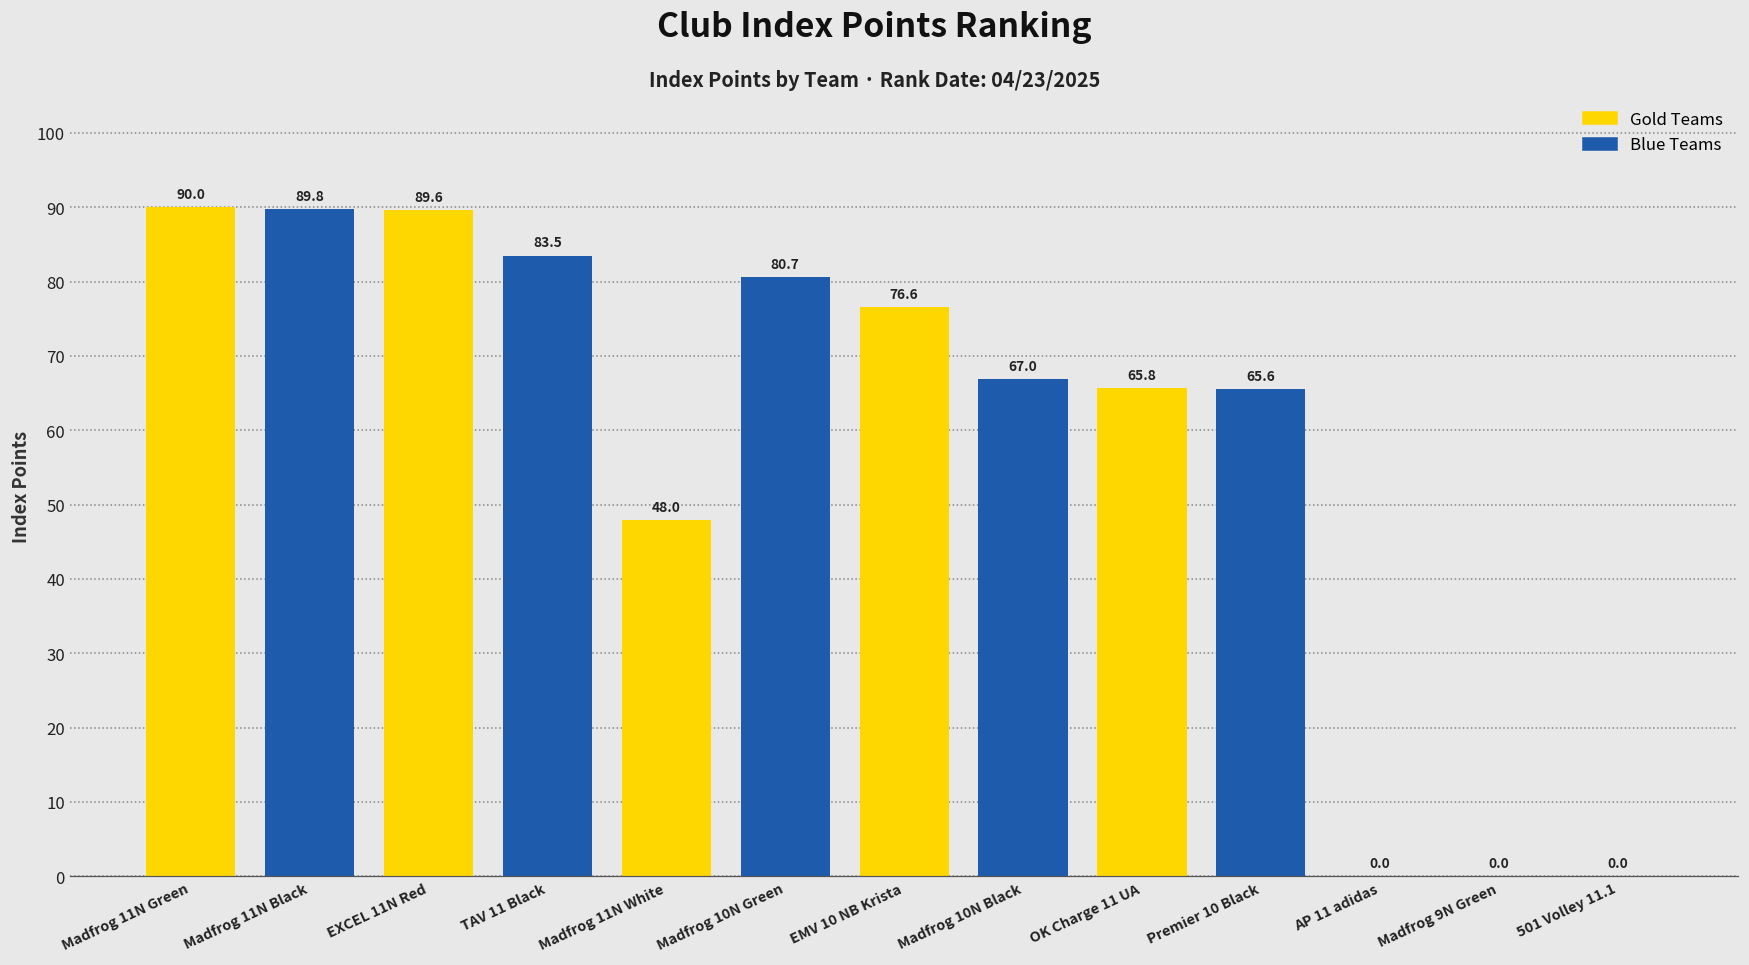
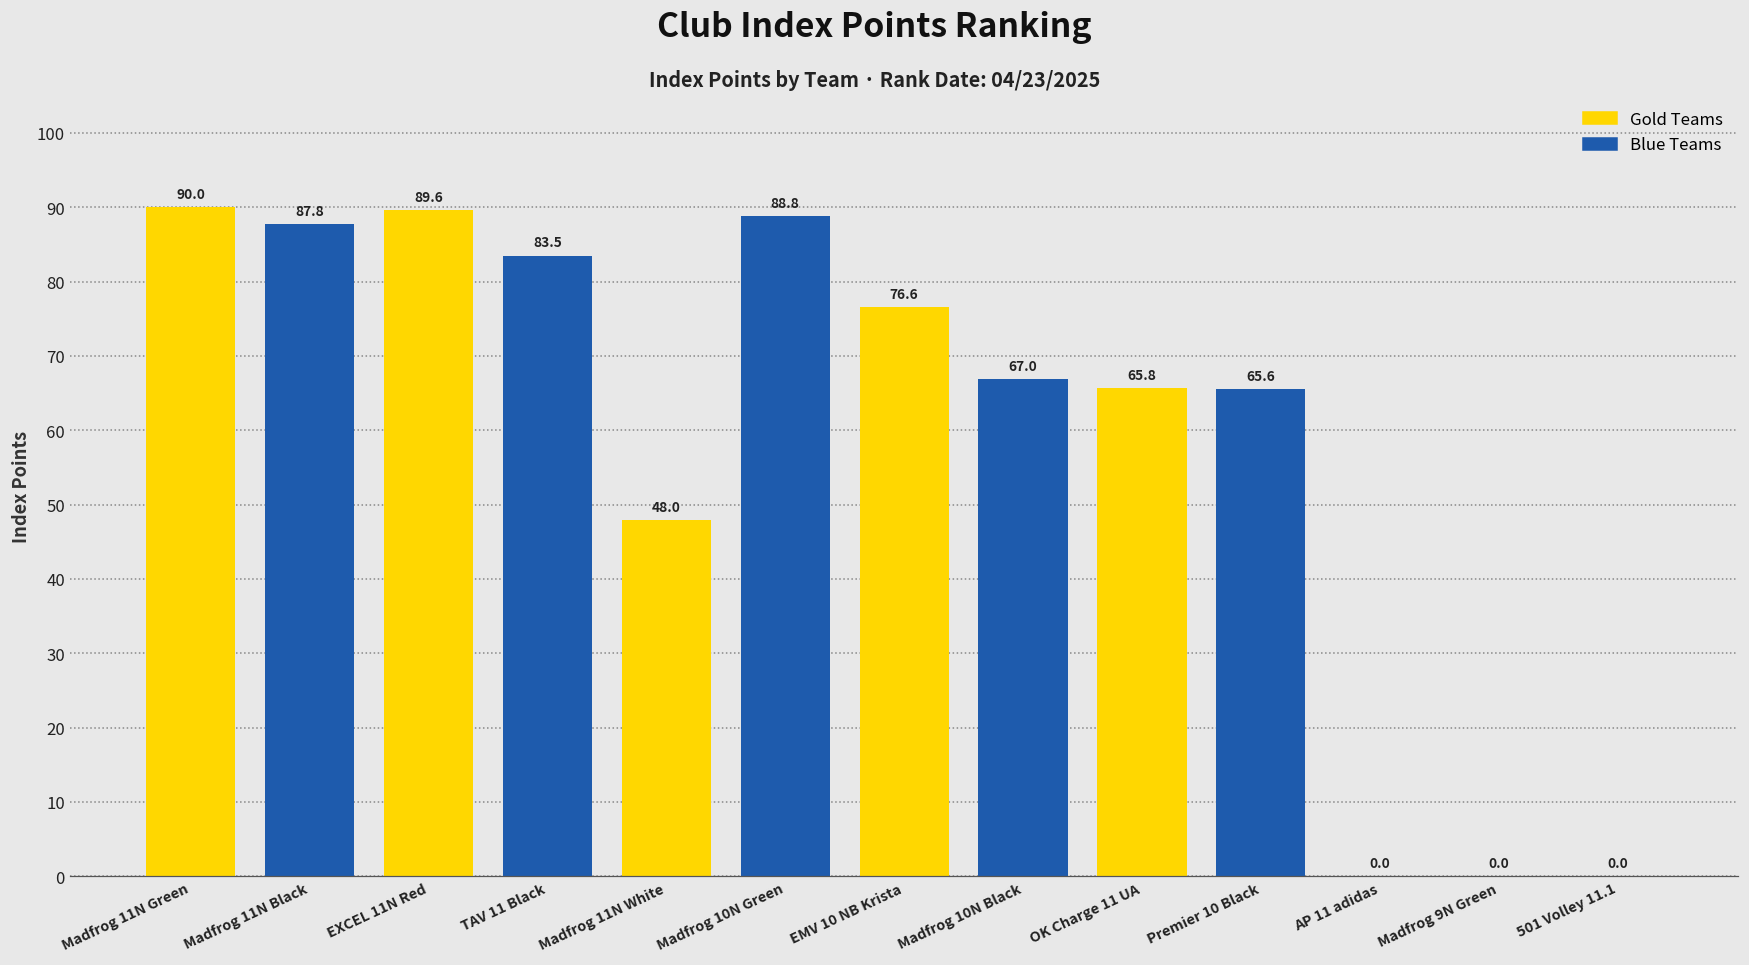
Madfrog 11N Black: 89.8 -> 87.8
Madfrog 10N Green: 80.7 -> 88.8
